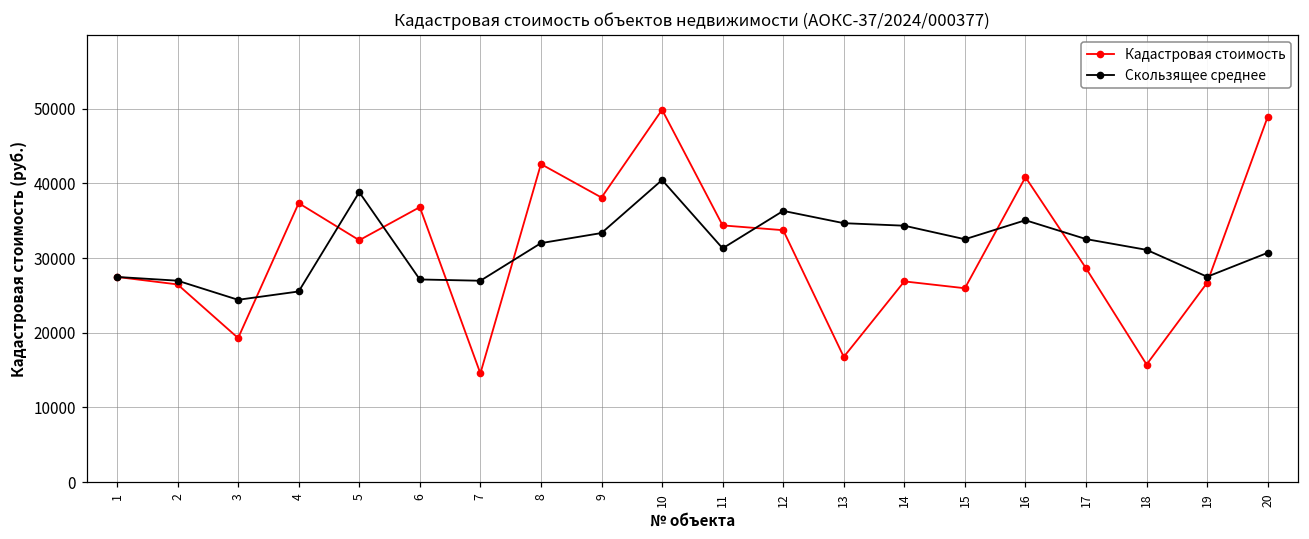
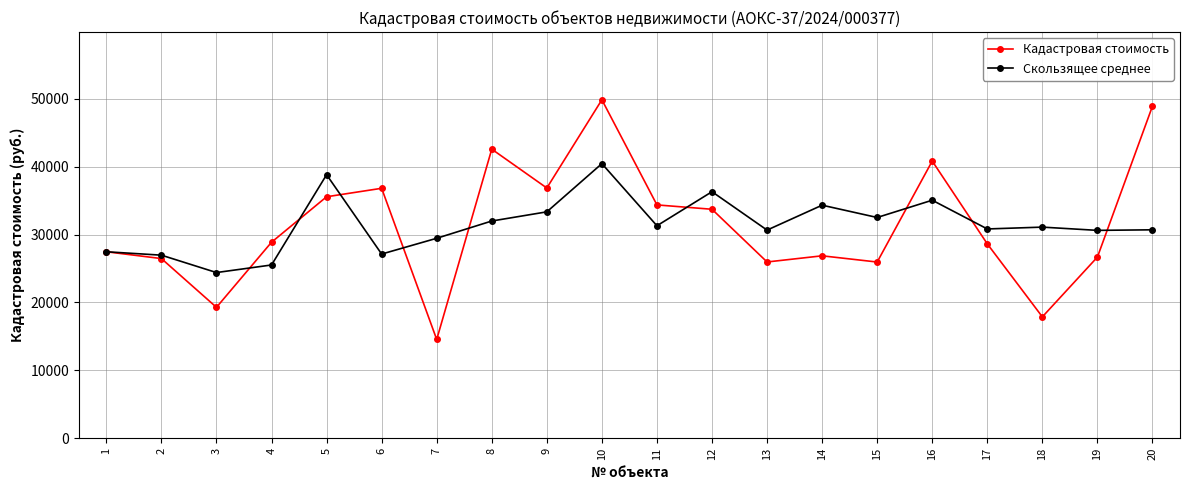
Кадастровая стоимость, 4: 37000 -> 29000
Кадастровая стоимость, 5: 32000 -> 36000
Скользящее среднее, 7: 27000 -> 29000
Кадастровая стоимость, 9: 38000 -> 37000
Кадастровая стоимость, 13: 17000 -> 26000
Скользящее среднее, 13: 35000 -> 31000
Скользящее среднее, 17: 33000 -> 31000
Кадастровая стоимость, 18: 16000 -> 18000
Скользящее среднее, 19: 27000 -> 31000
